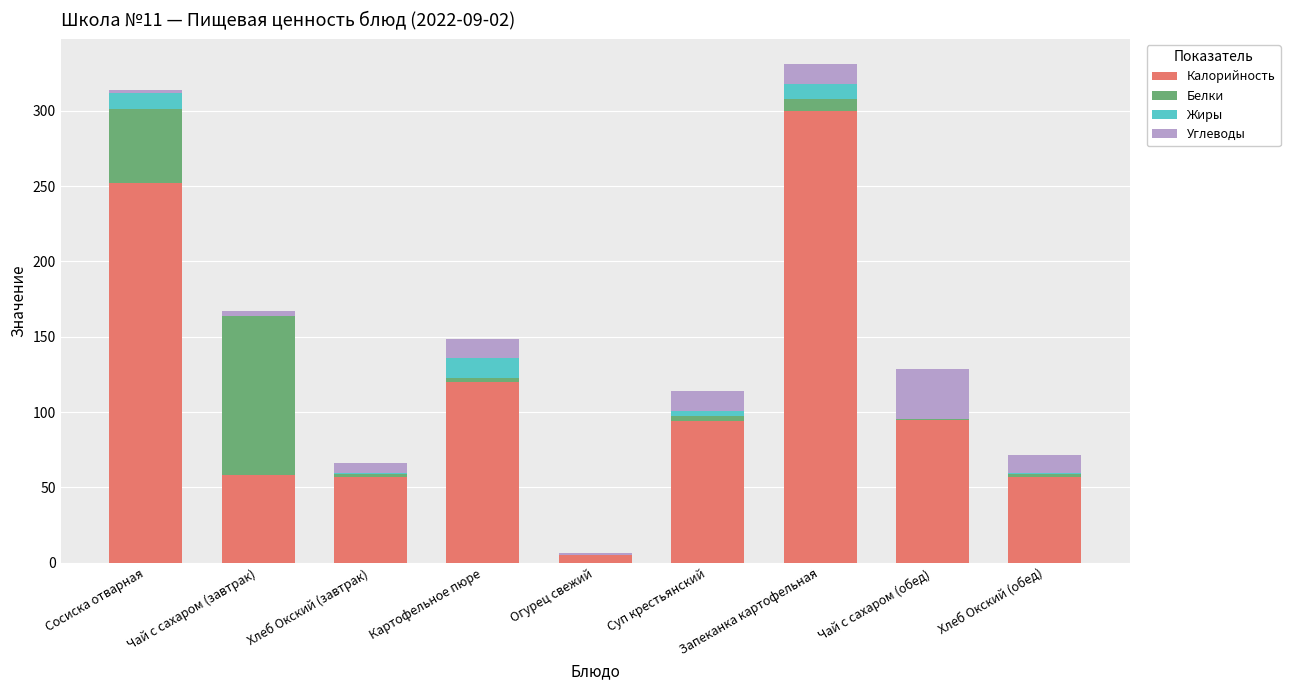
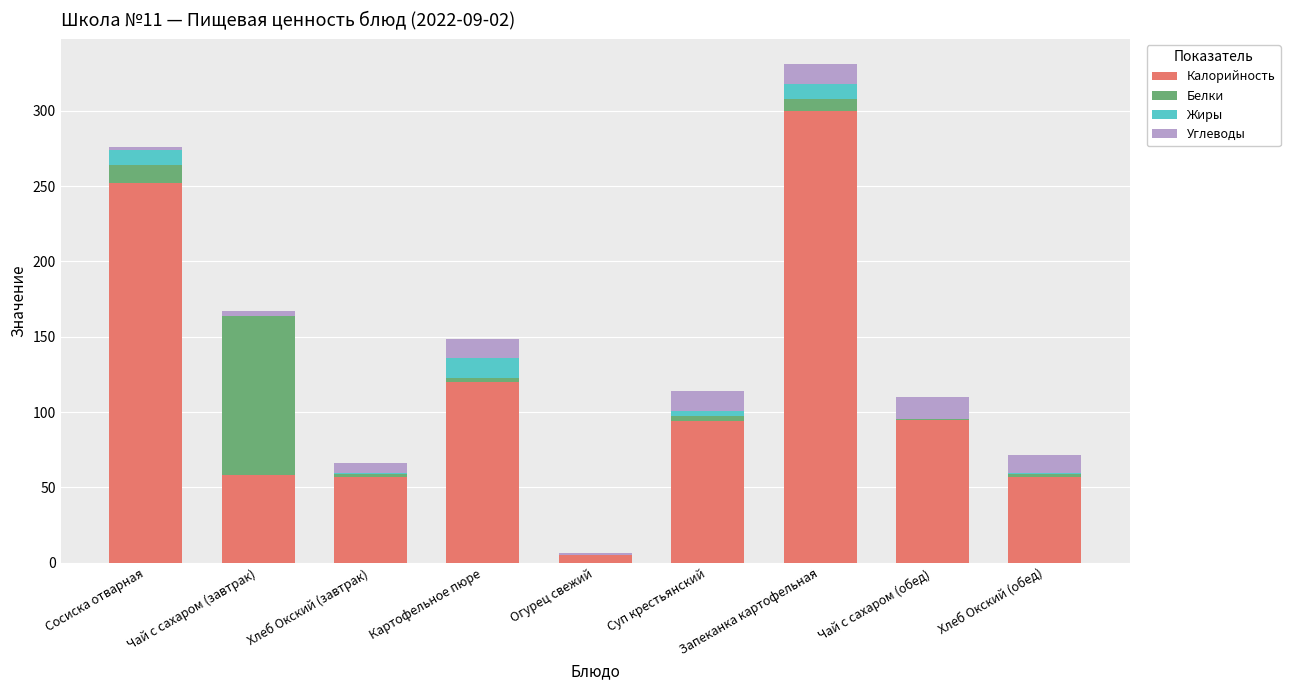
Белки, Сосиска отварная: 50 -> 12
Углеводы, Чай с сахаром (обед): 33 -> 15
